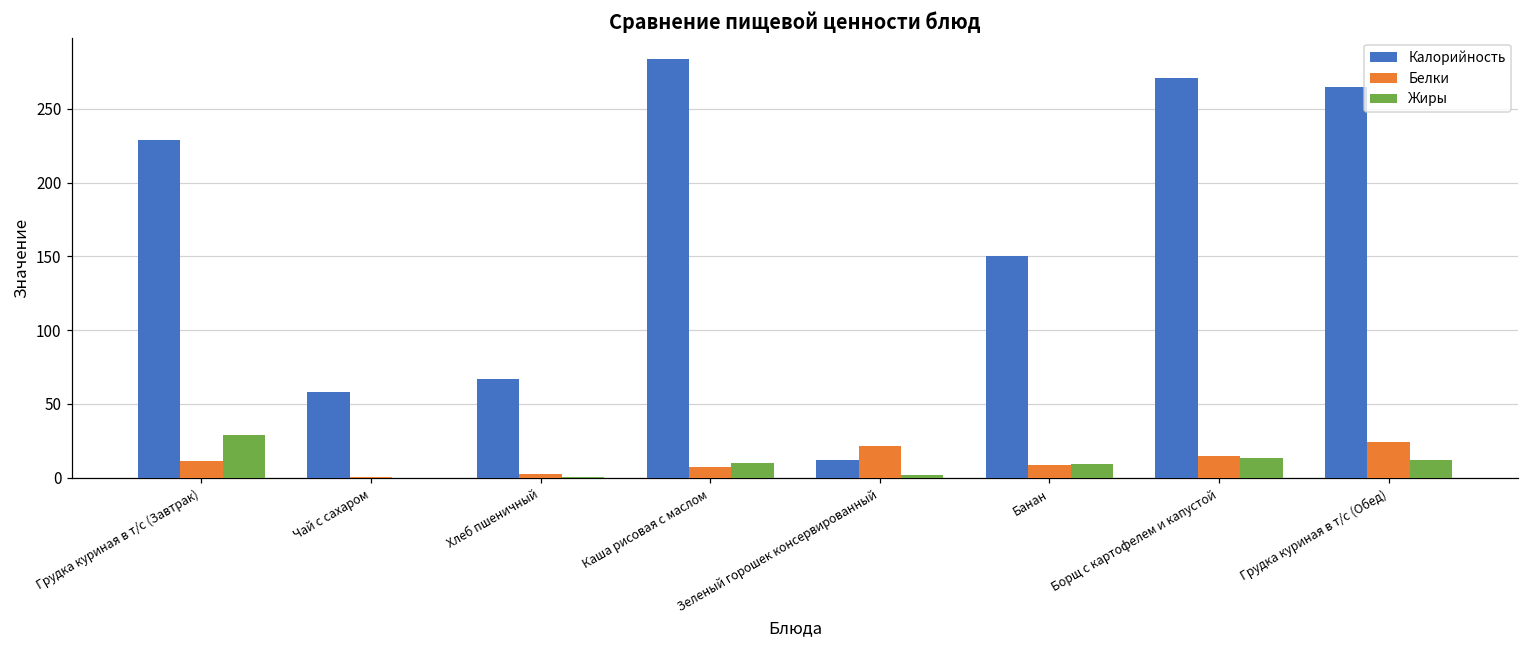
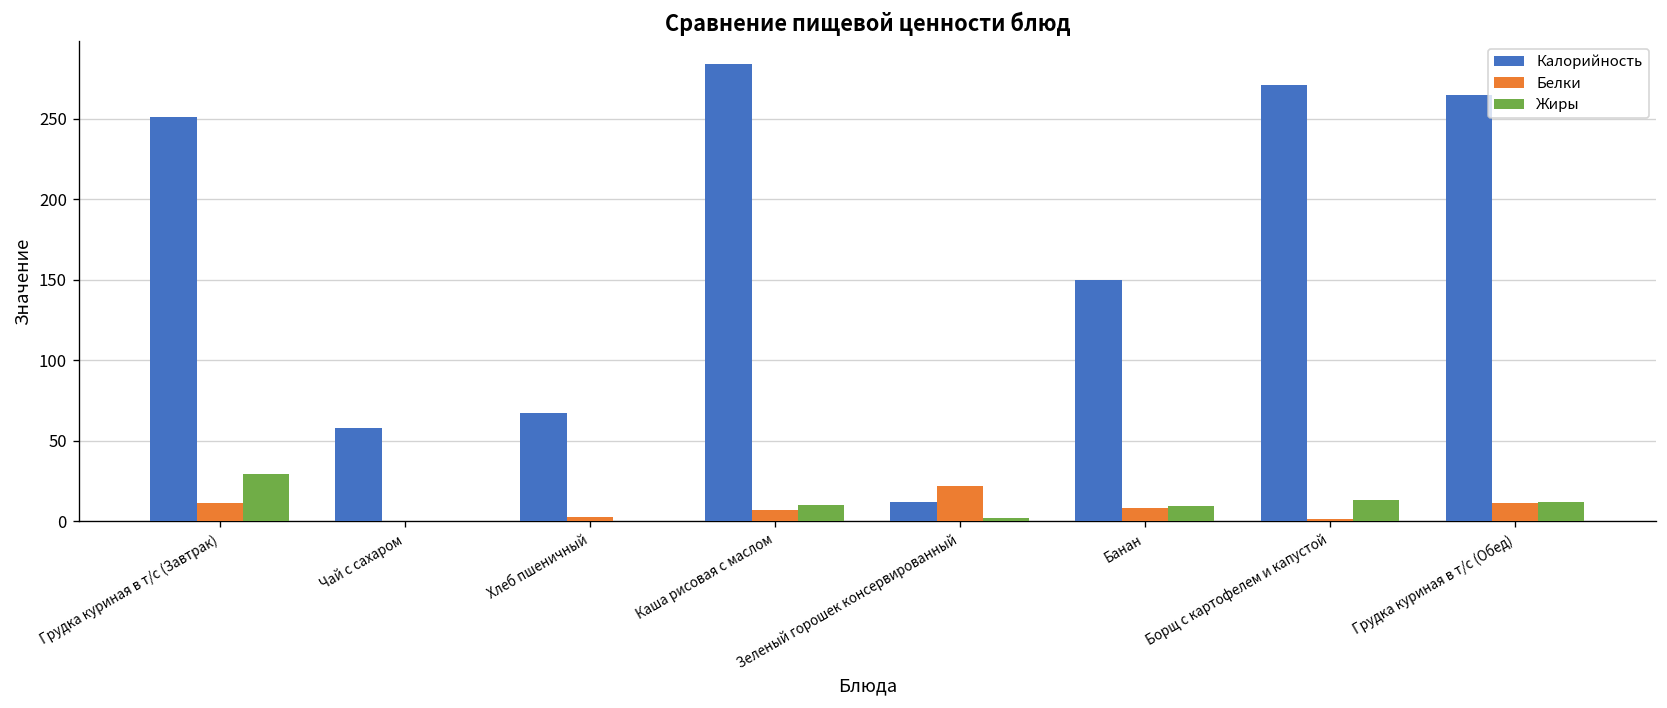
Калорийность, Грудка куриная в т/с (Завтрак): 229 -> 251
Белки, Борщ с картофелем и капустой: 15 -> 2
Белки, Грудка куриная в т/с (Обед): 24 -> 11
